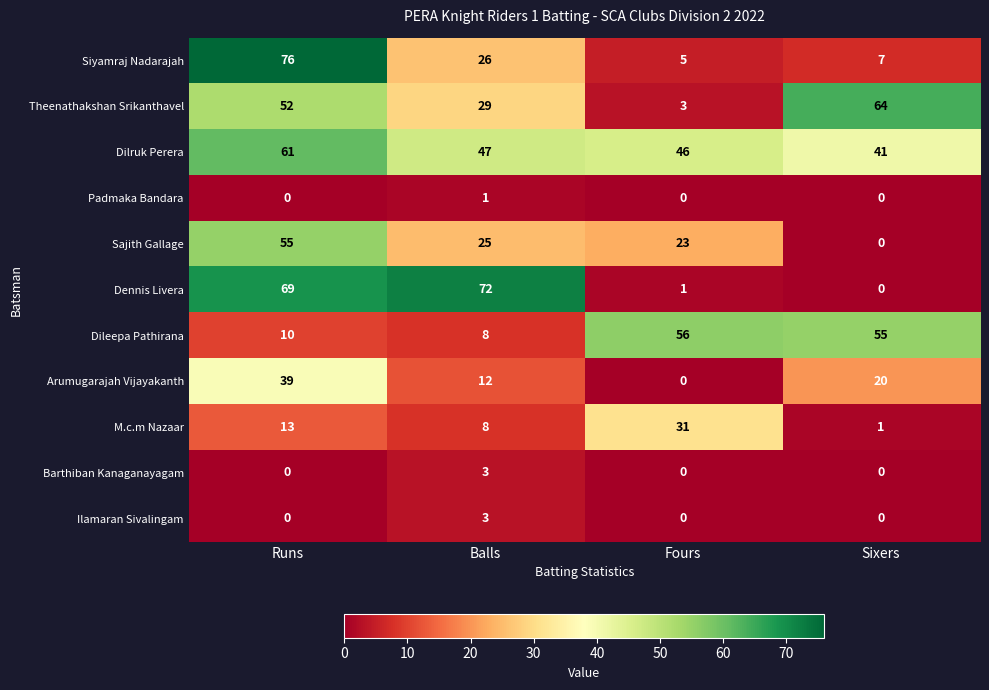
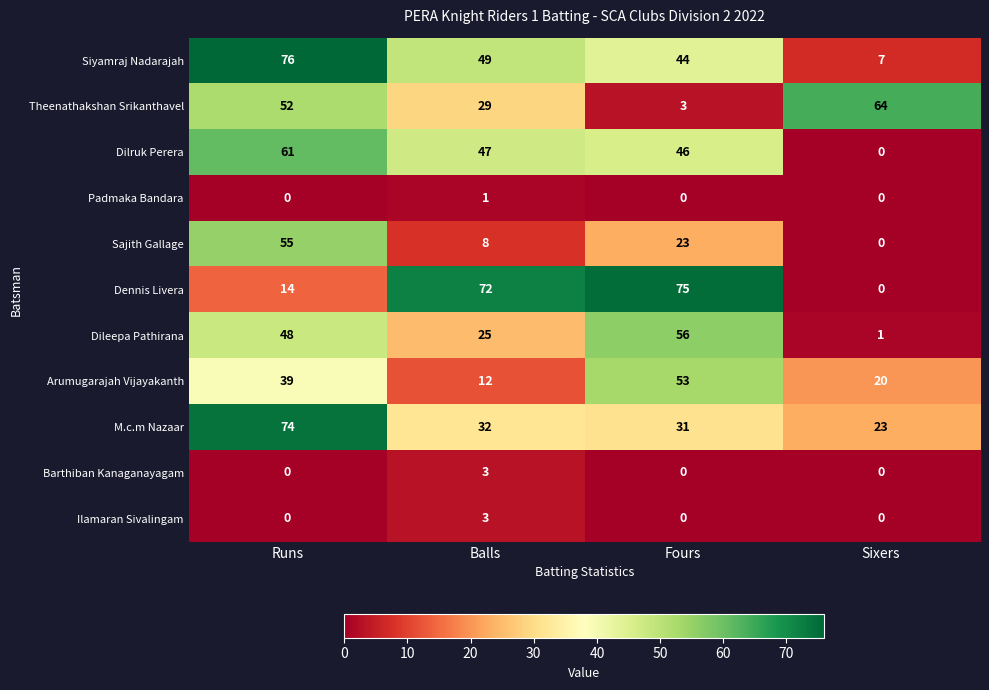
Siyamraj Nadarajah, Balls: 26 -> 49
Siyamraj Nadarajah, Fours: 5 -> 44
Dilruk Perera, Sixers: 41 -> 0
Sajith Gallage, Balls: 25 -> 8
Dennis Livera, Runs: 69 -> 14
Dennis Livera, Fours: 1 -> 75
Dileepa Pathirana, Runs: 10 -> 48
Dileepa Pathirana, Balls: 8 -> 25
Dileepa Pathirana, Sixers: 55 -> 1
Arumugarajah Vijayakanth, Fours: 0 -> 53
M.c.m Nazaar, Runs: 13 -> 74
M.c.m Nazaar, Balls: 8 -> 32
M.c.m Nazaar, Sixers: 1 -> 23
